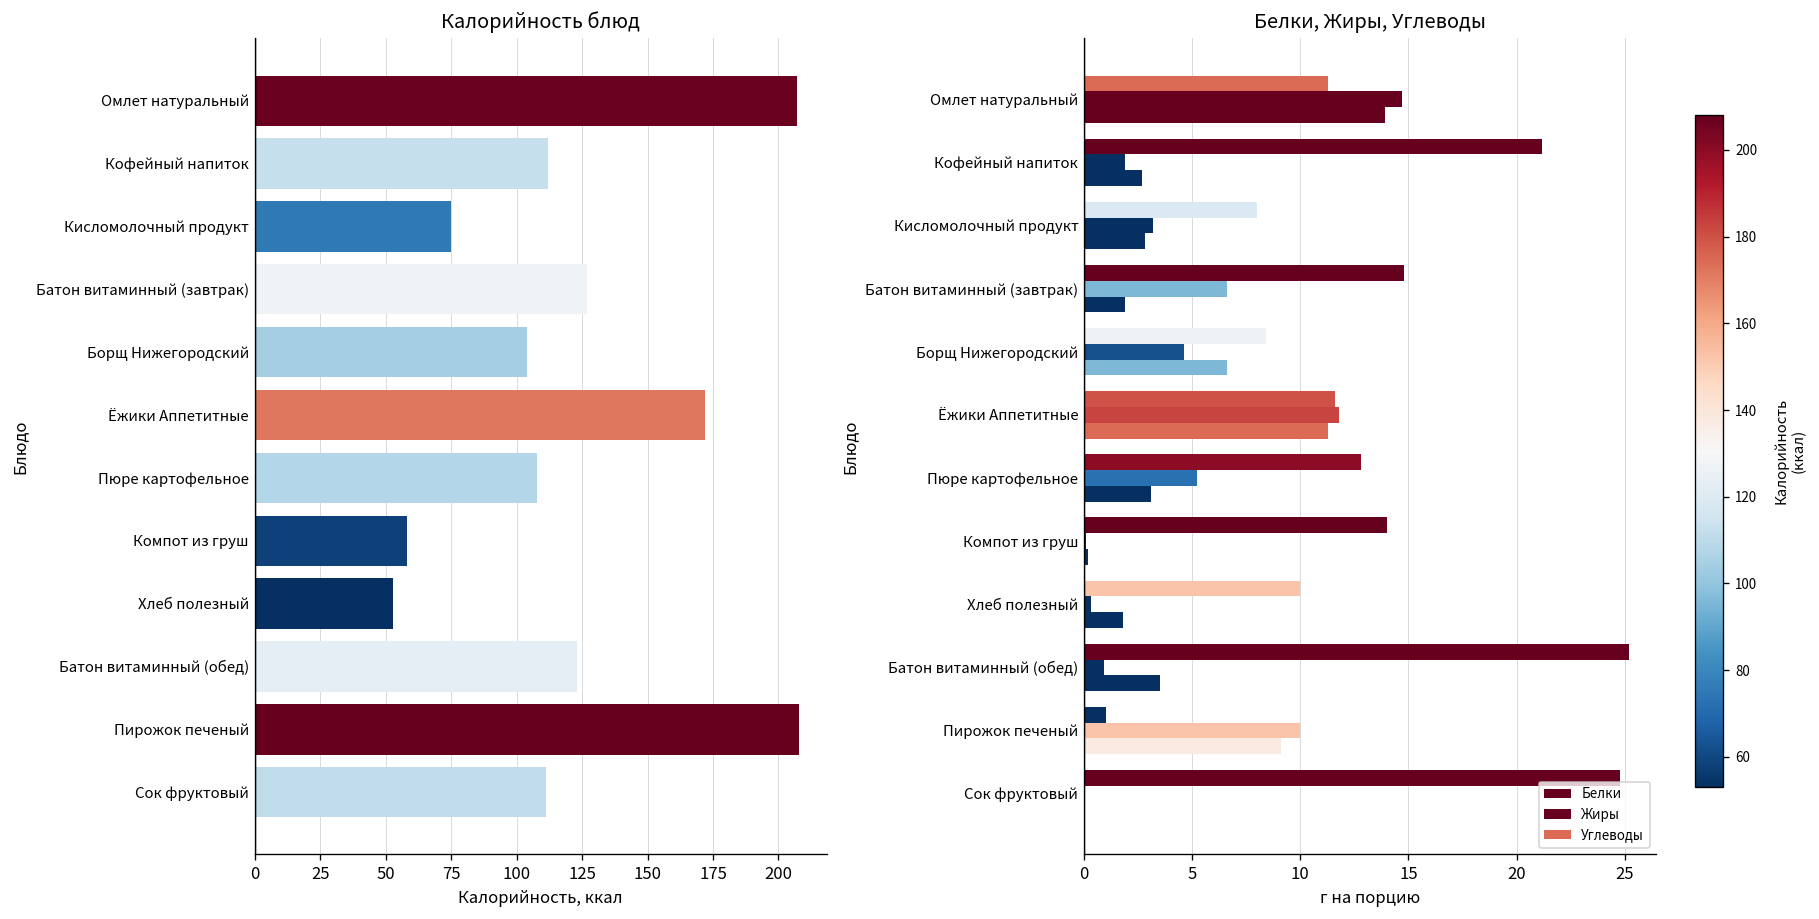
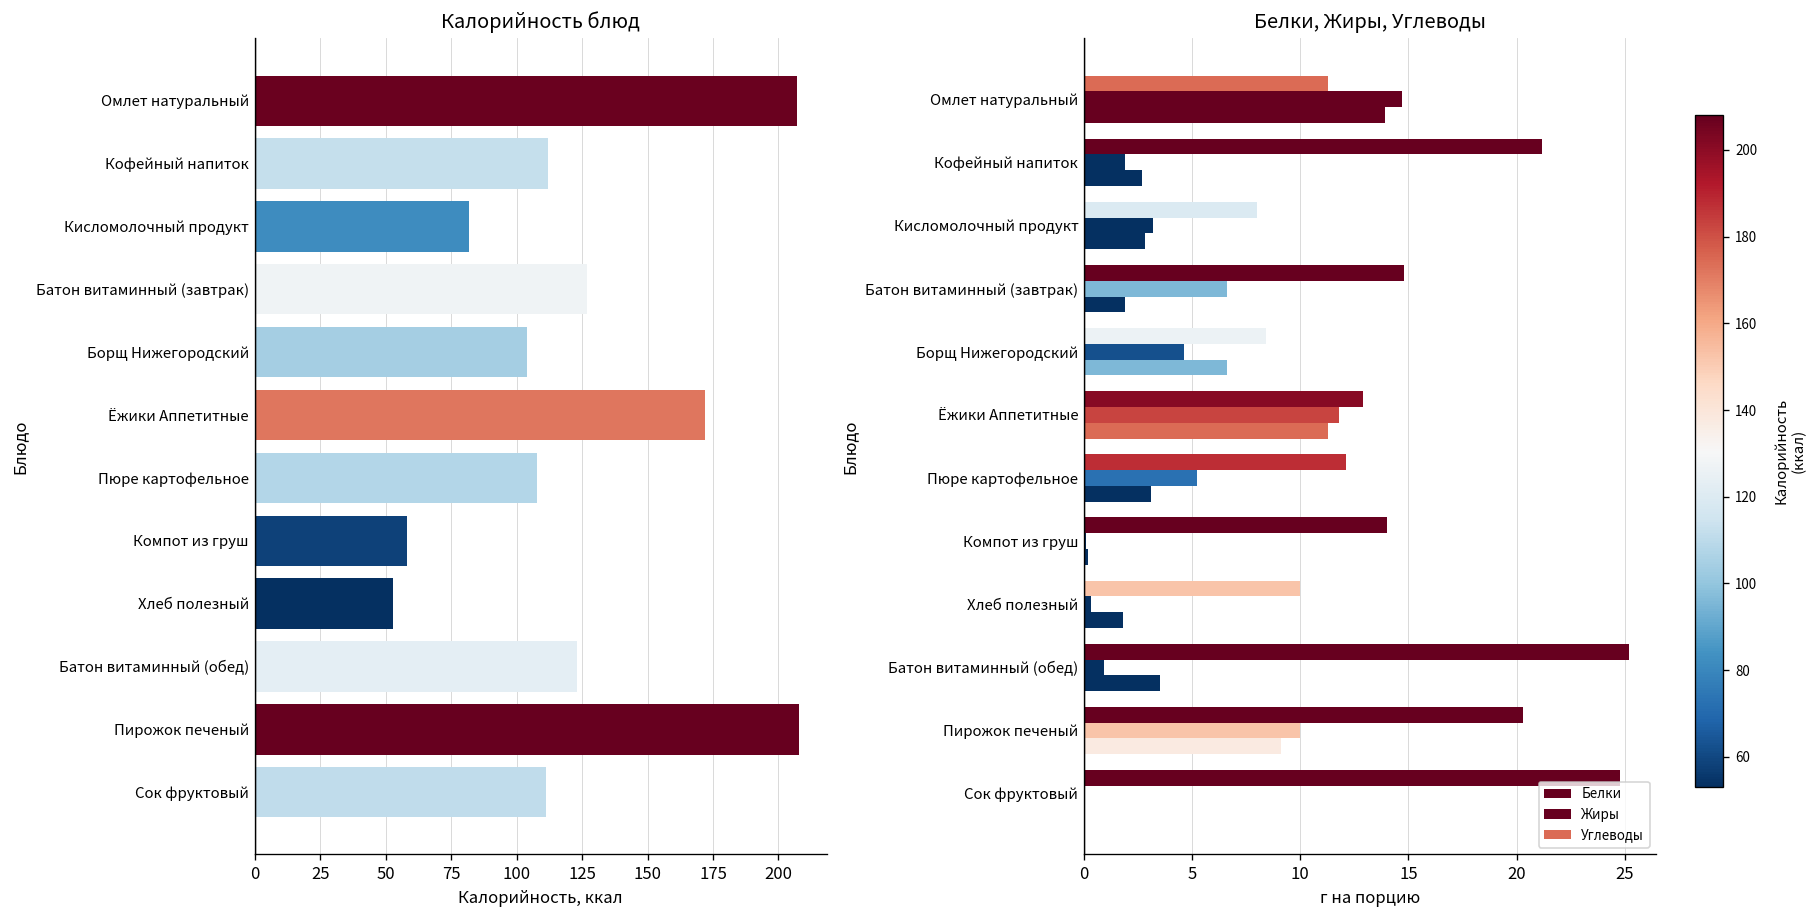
Калорийность блюд, Кисломолочный продукт: 75 -> 82
Белки, Жиры, Углеводы, Углеводы, Ёжики Аппетитные: 11.6 -> 12.9
Белки, Жиры, Углеводы, Углеводы, Пюре картофельное: 12.8 -> 12.1
Белки, Жиры, Углеводы, Углеводы, Пирожок печеный: 1.0 -> 20.3
